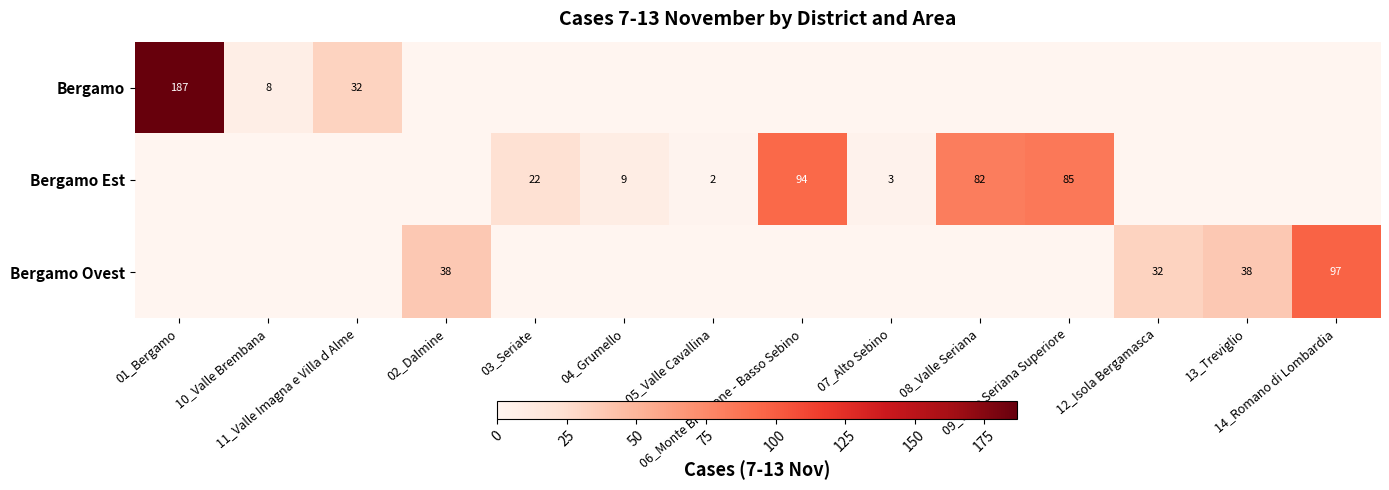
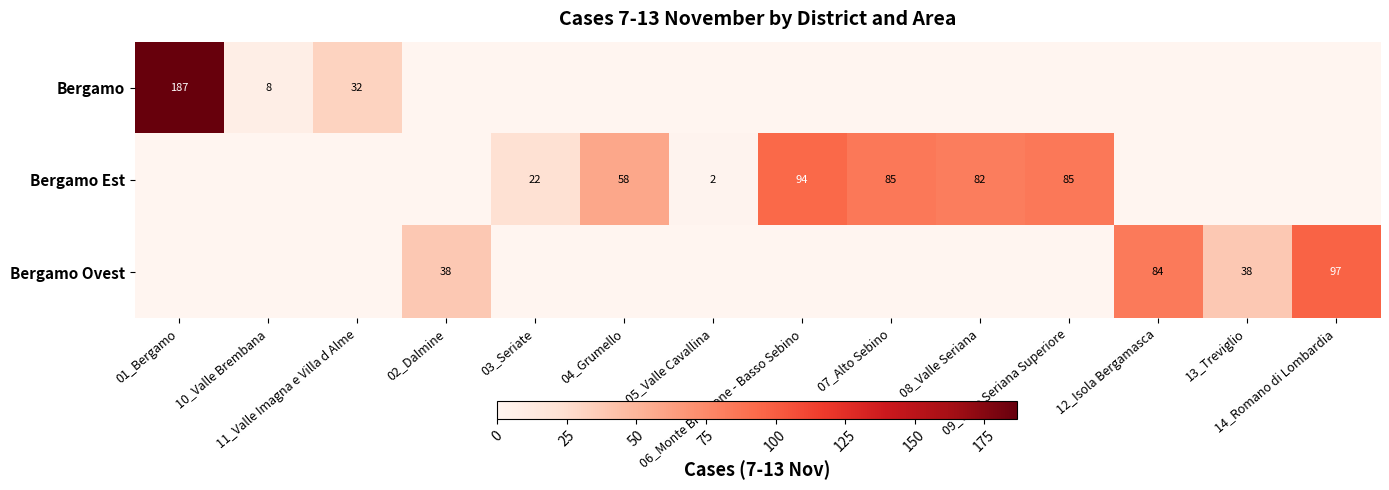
Bergamo Est, 04_Grumello: 9 -> 58
Bergamo Est, 07_Alto Sebino: 3 -> 85
Bergamo Ovest, 12_Isola Bergamasca: 32 -> 84
